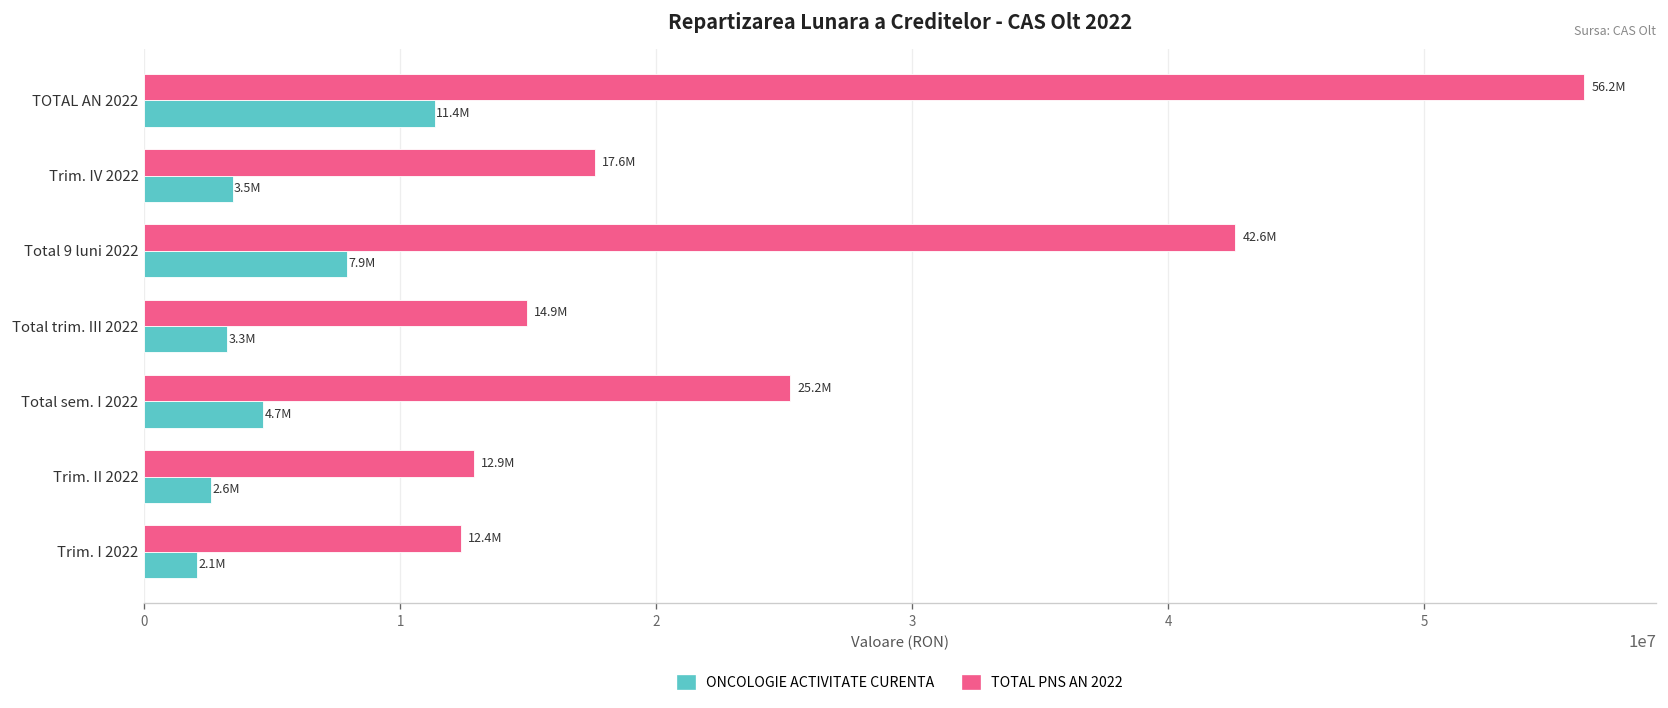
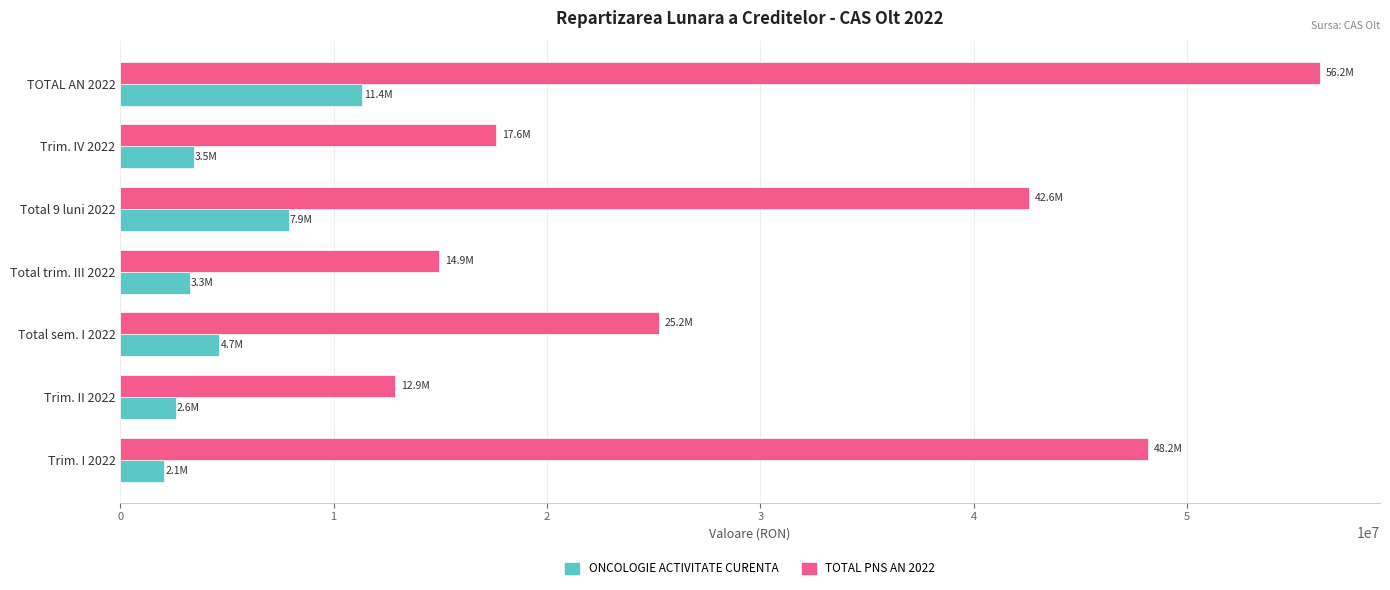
TOTAL PNS AN 2022, Trim. I 2022: 12.4M -> 48.2M
